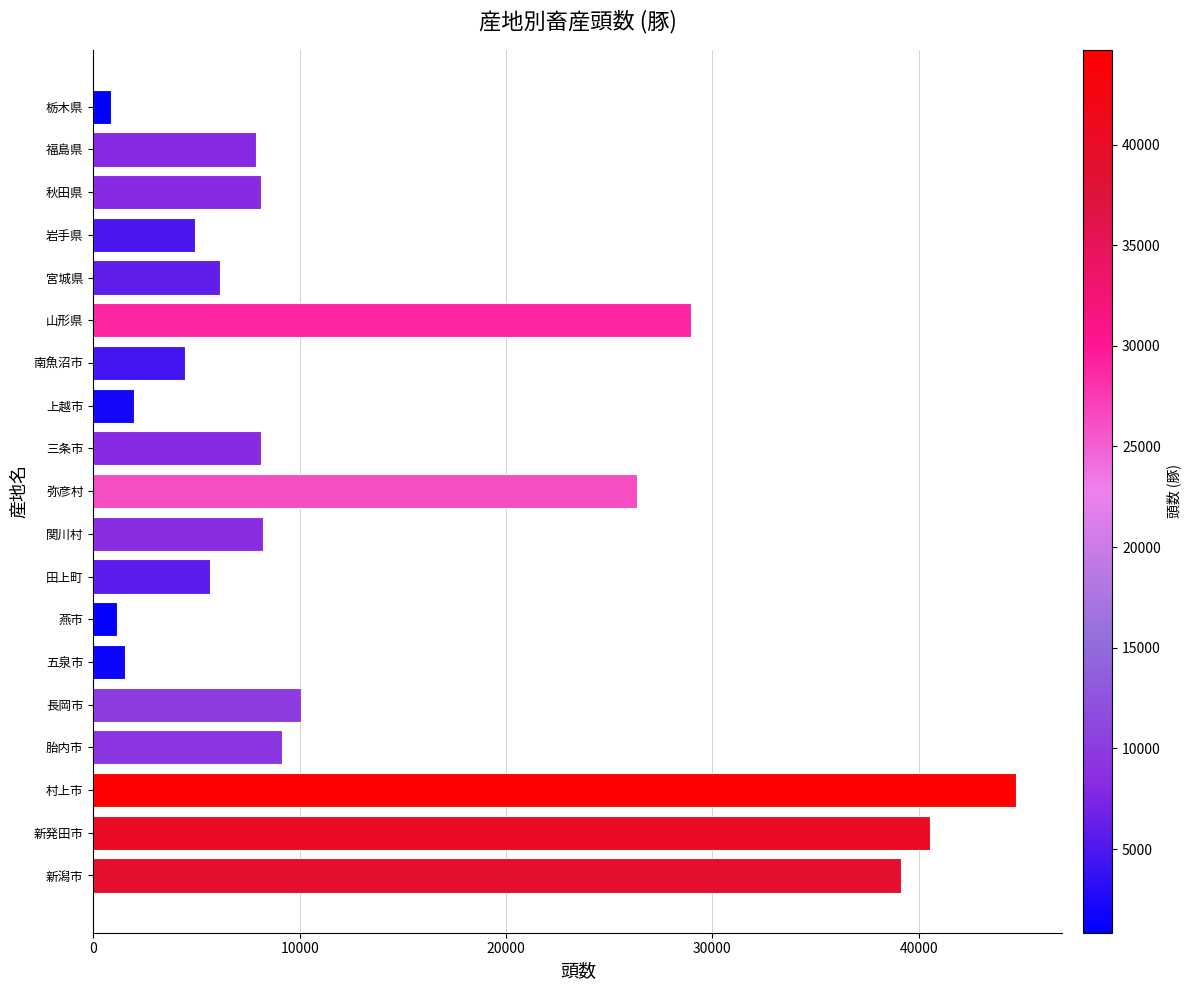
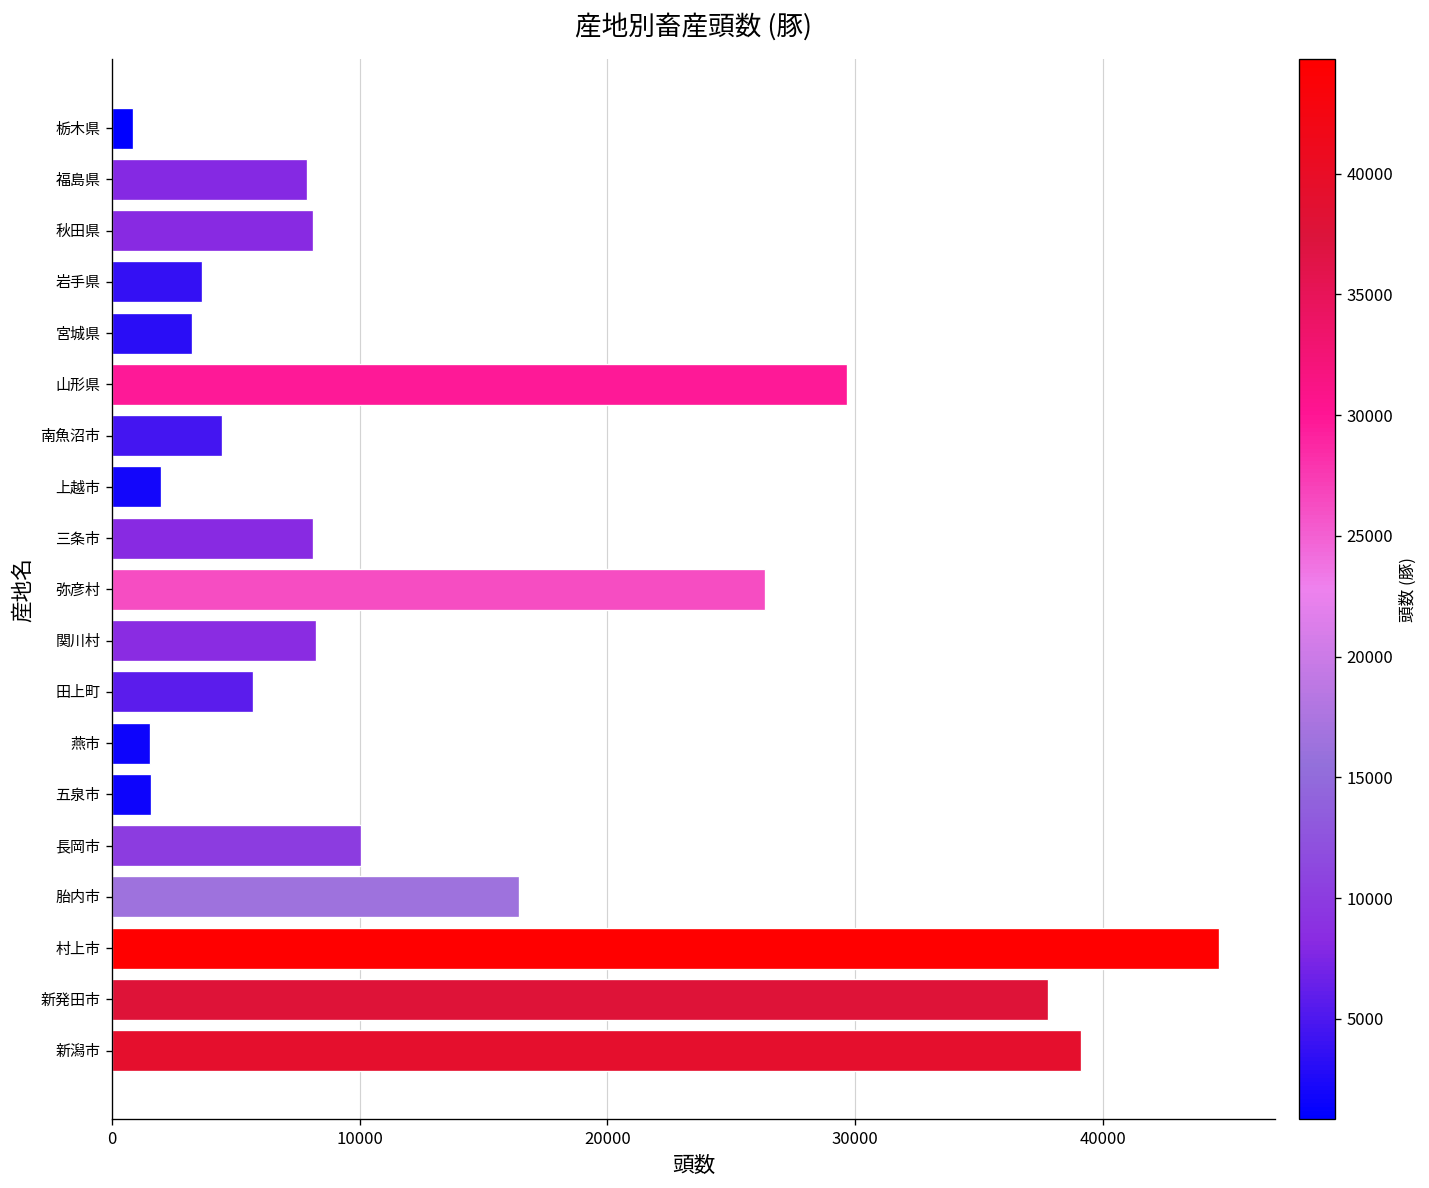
岩手県: 4900 -> 3600
宮城県: 6100 -> 3200
山形県: 29000 -> 29700
燕市: 1100 -> 1500
胎内市: 9200 -> 16400
新発田市: 40600 -> 37800
